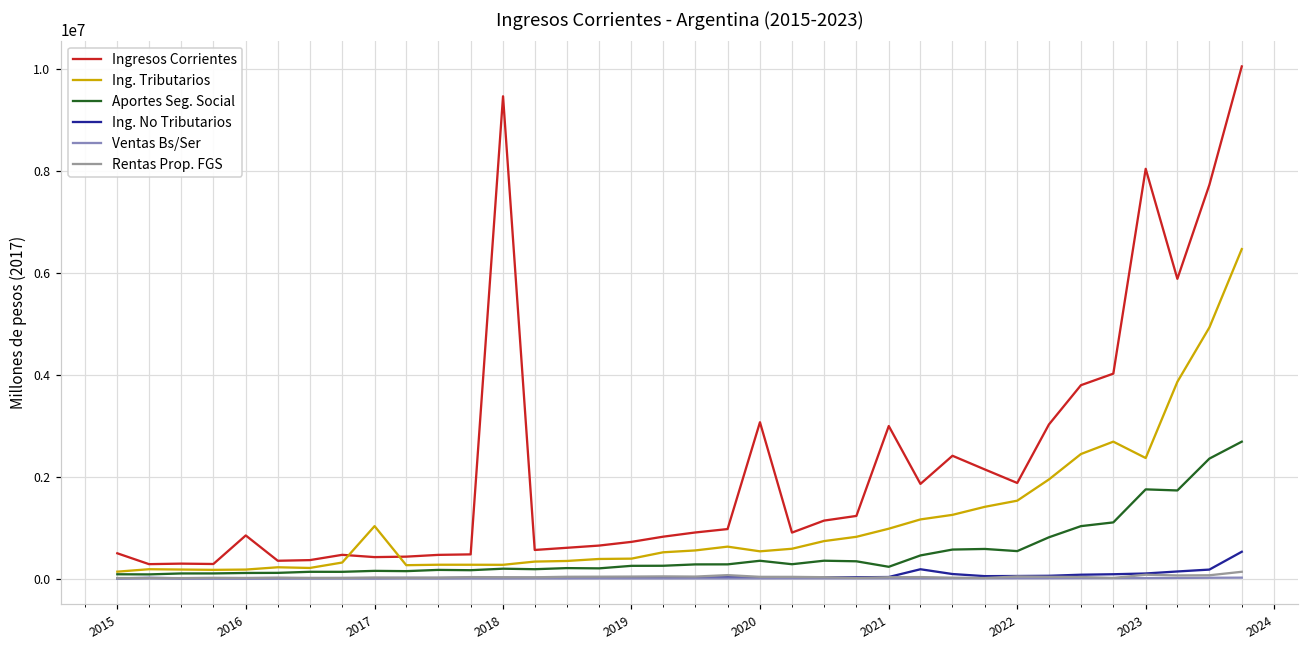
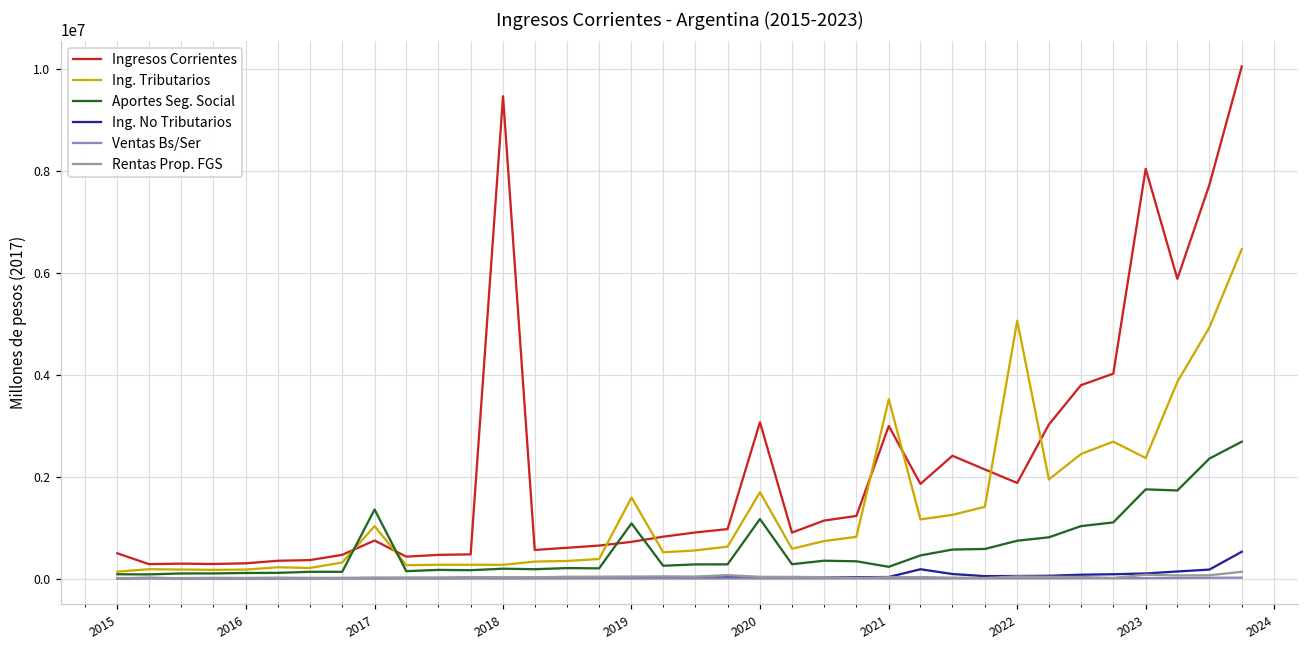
Ingresos Corrientes, 2016: 800000 -> 300000
Ingresos Corrientes, 2017: 400000 -> 700000
Aportes Seg. Social, 2017: 200000 -> 1400000
Ing. Tributarios, 2019: 400000 -> 1600000
Aportes Seg. Social, 2019: 200000 -> 1100000
Ing. Tributarios, 2020: 500000 -> 1700000
Aportes Seg. Social, 2020: 300000 -> 1200000
Ing. Tributarios, 2021: 1000000 -> 3500000
Ing. Tributarios, 2022: 1500000 -> 5100000
Aportes Seg. Social, 2022: 500000 -> 700000
